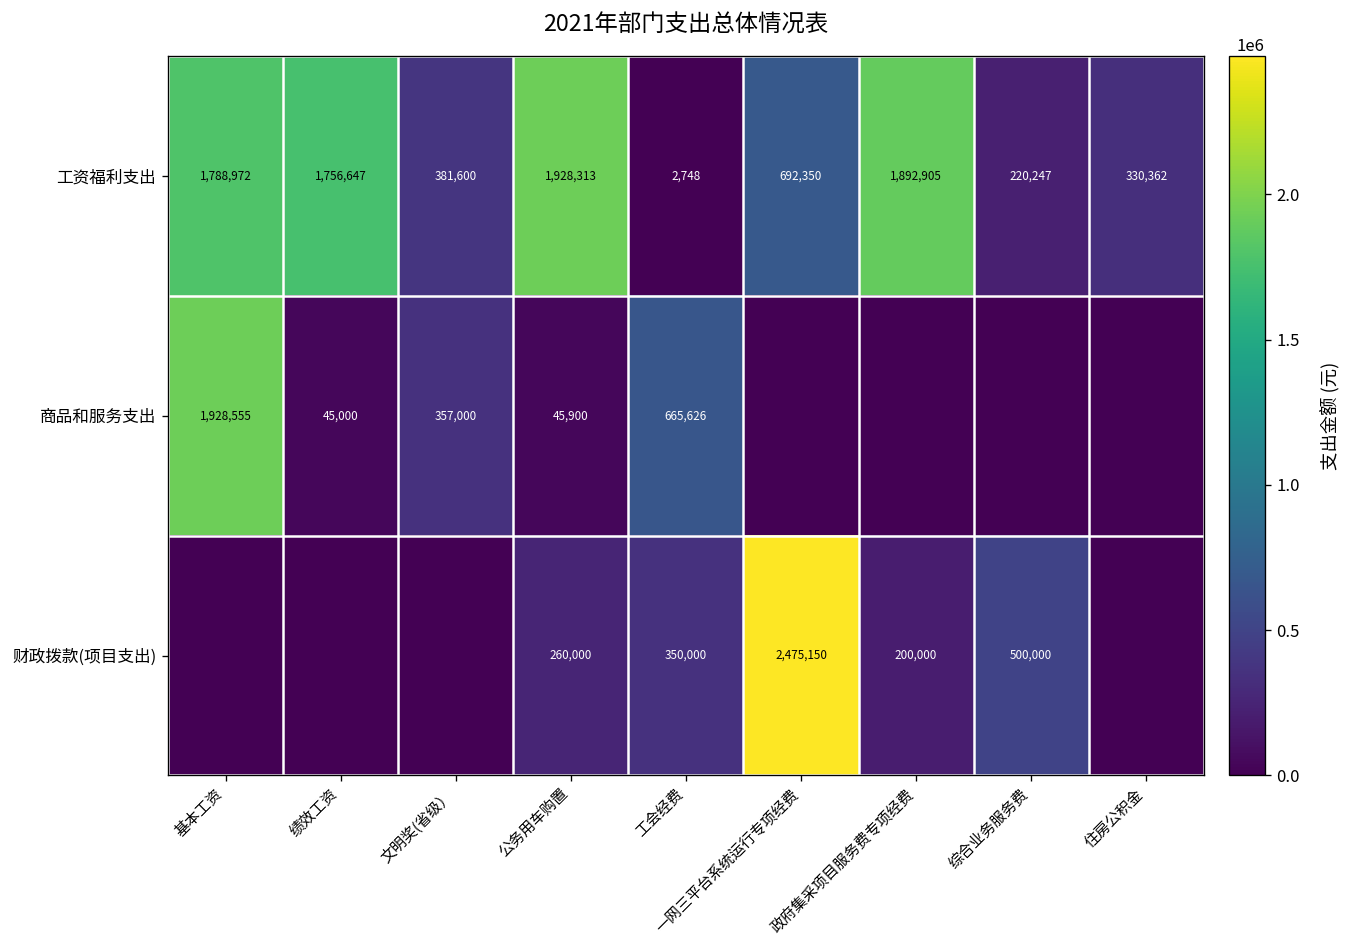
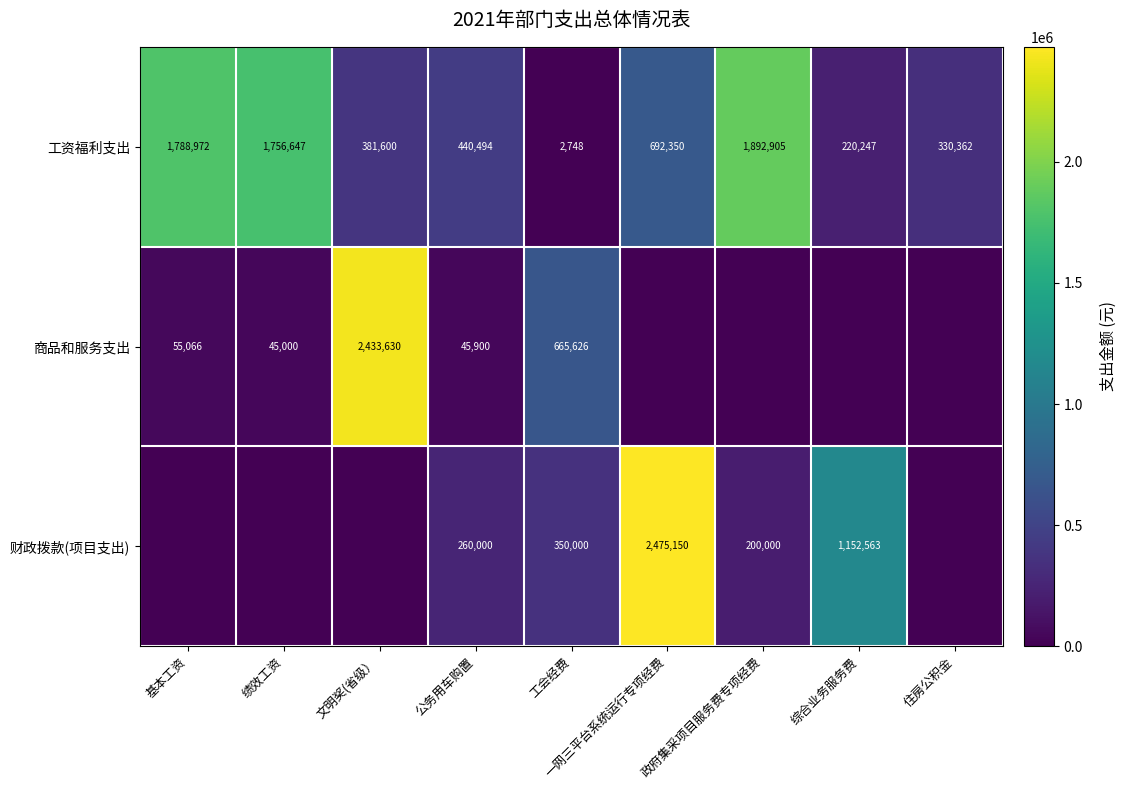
工资福利支出, 公务用车购置: 1,928,313 -> 440,494
商品和服务支出, 基本工资: 1,928,555 -> 55,066
商品和服务支出, 文明奖(省级）: 357,000 -> 2,433,630
财政拨款(项目支出), 综合业务服务费: 500,000 -> 1,152,563
